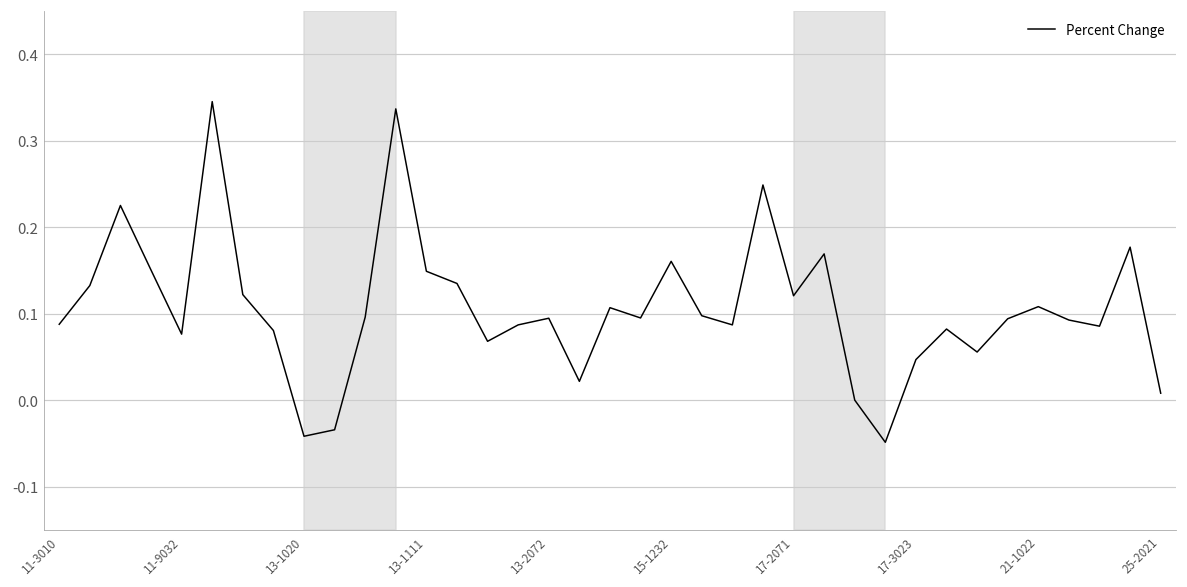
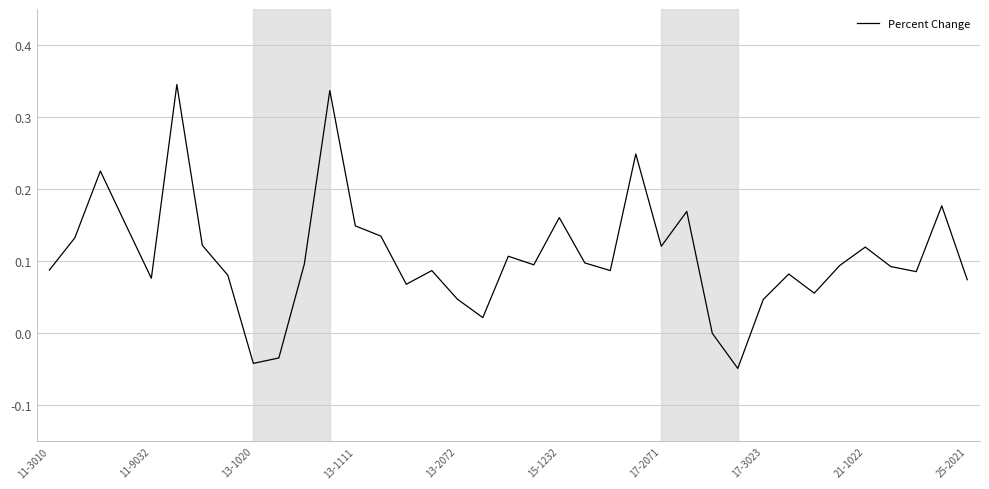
13-2072: 0.09 -> 0.05
21-1022: 0.11 -> 0.12
25-2021: 0.01 -> 0.07
